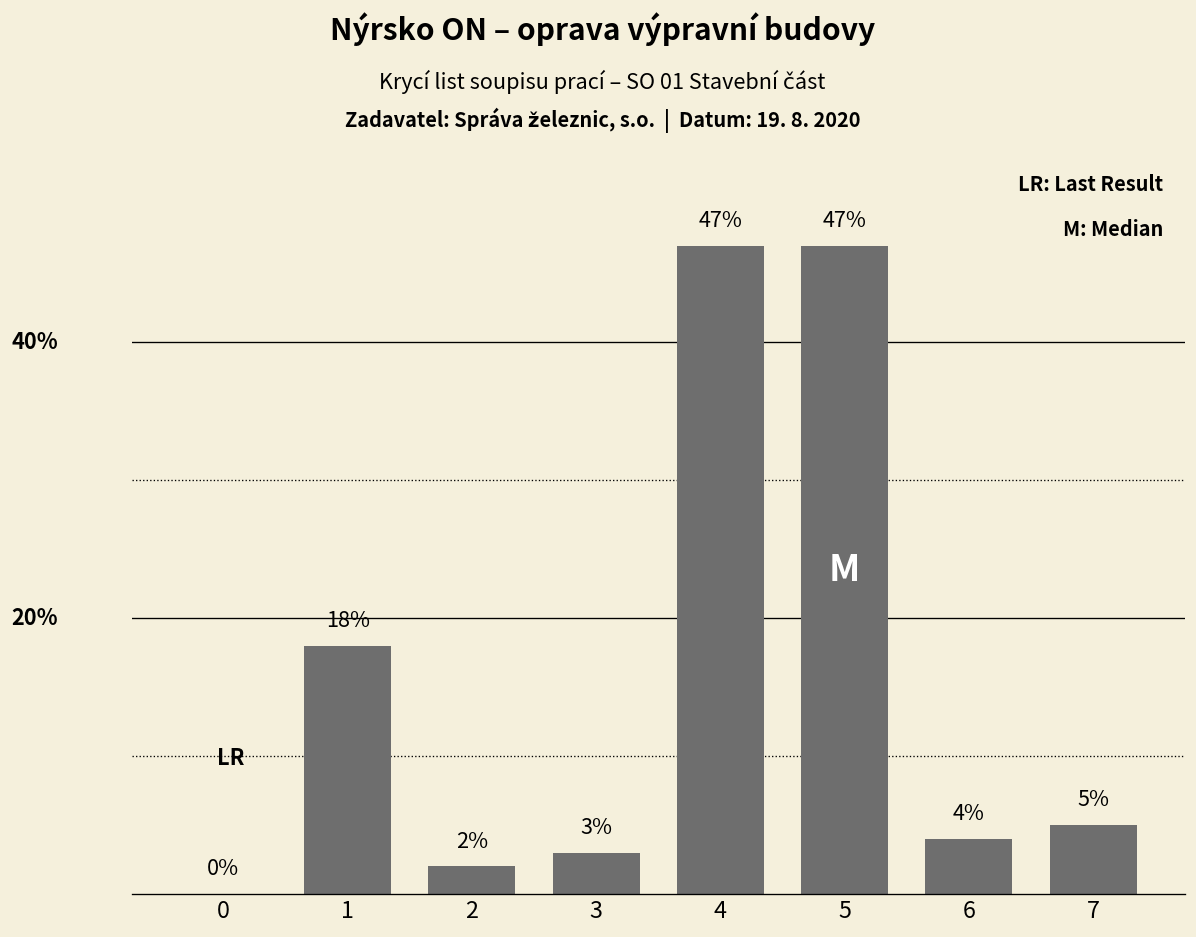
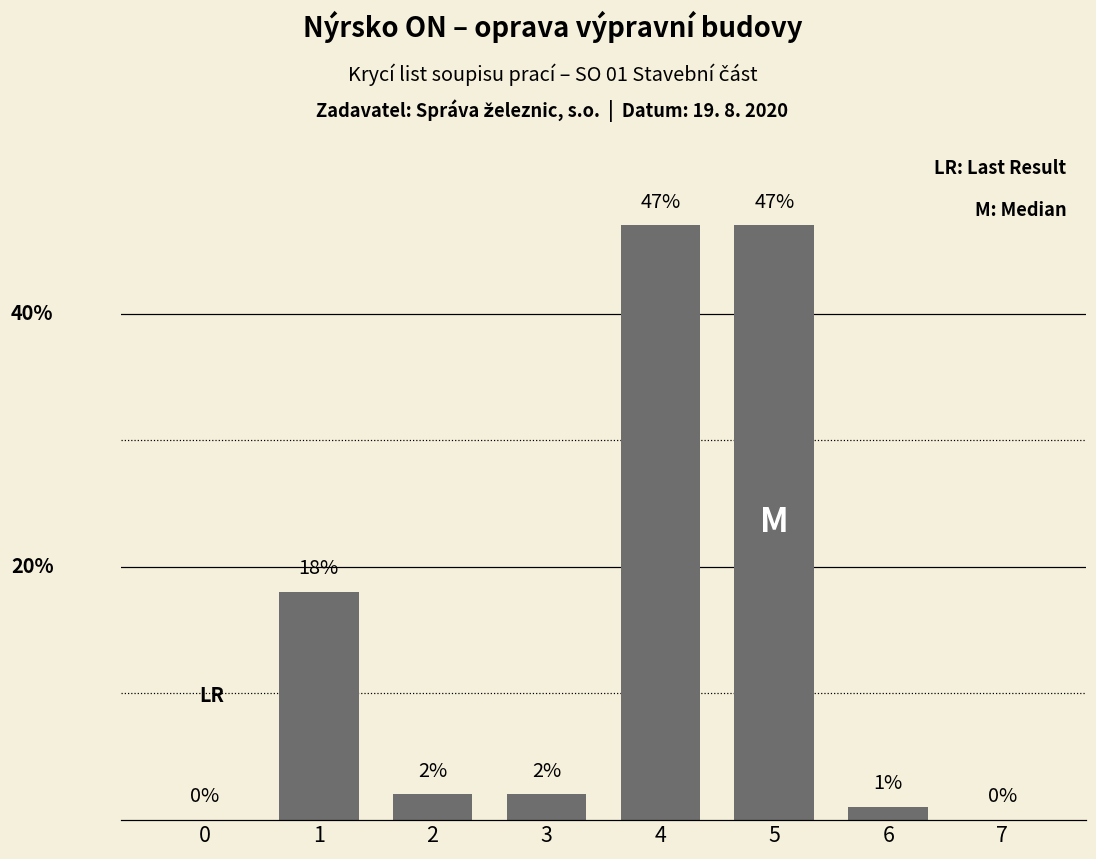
3: 3% -> 2%
6: 4% -> 1%
7: 5% -> 0%
